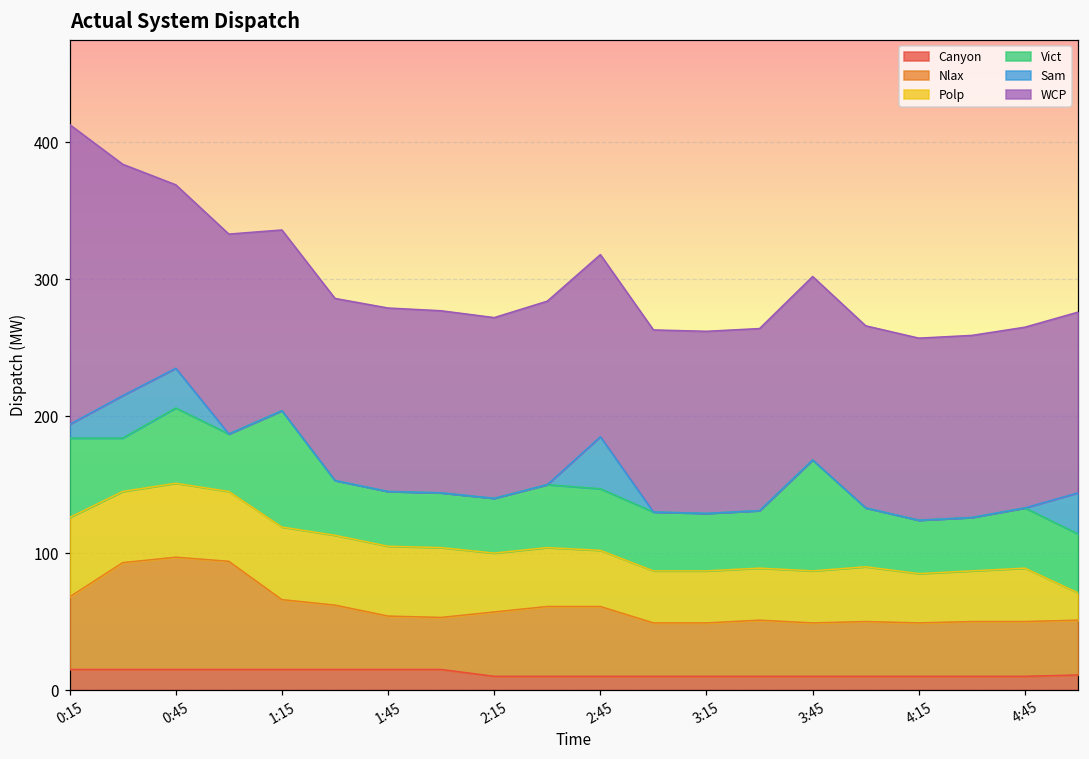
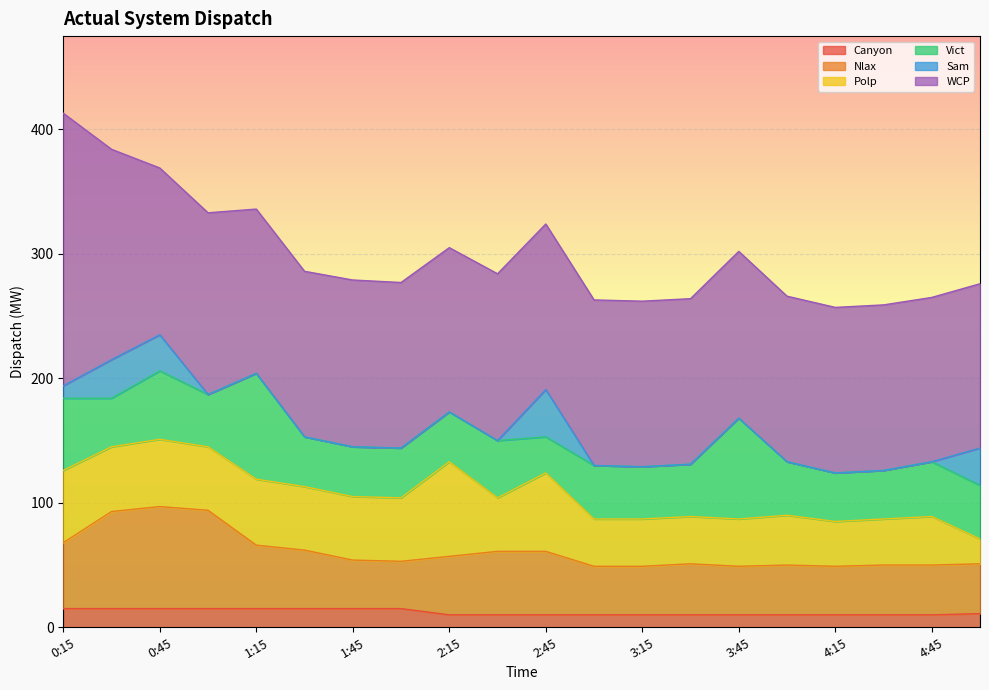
Polp, 2:15: 43 -> 76
Polp, 2:45: 41 -> 63
Vict, 2:45: 45 -> 29
